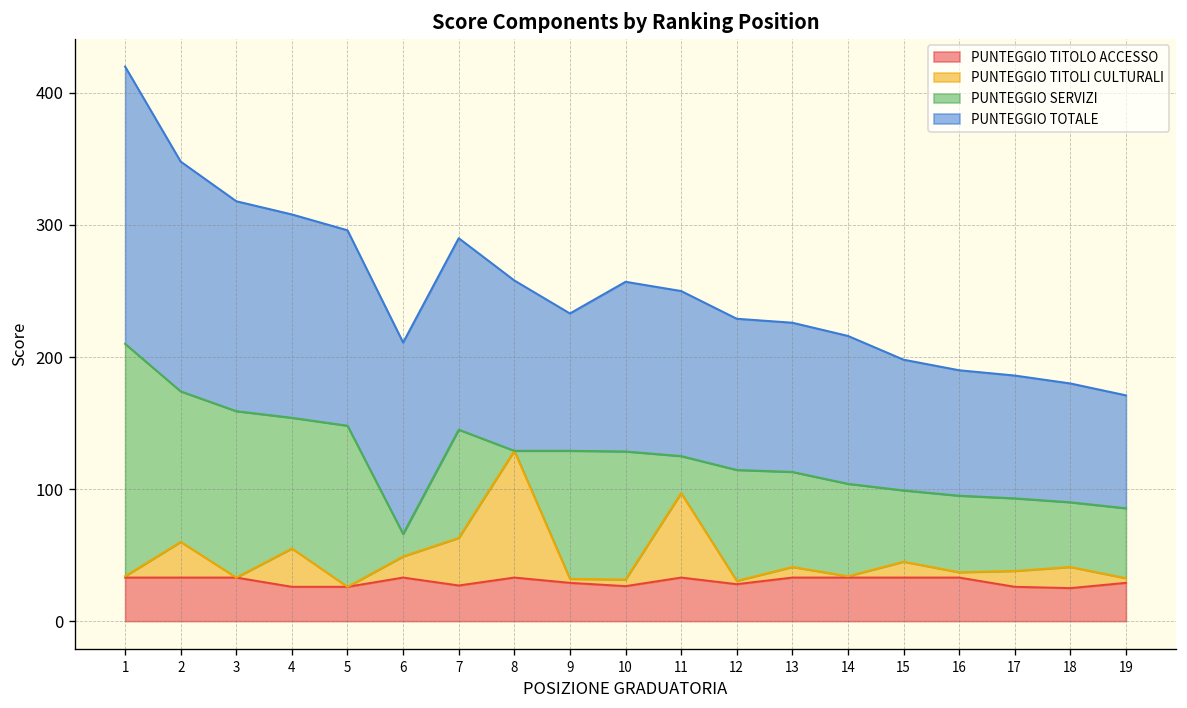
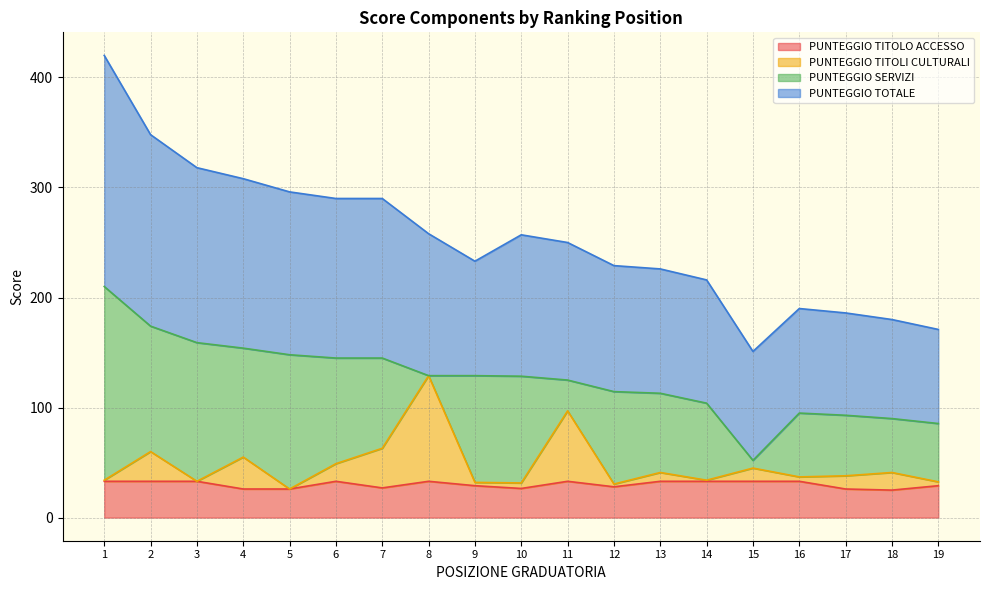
PUNTEGGIO SERVIZI, 6: 17 -> 96
PUNTEGGIO SERVIZI, 15: 54 -> 7
